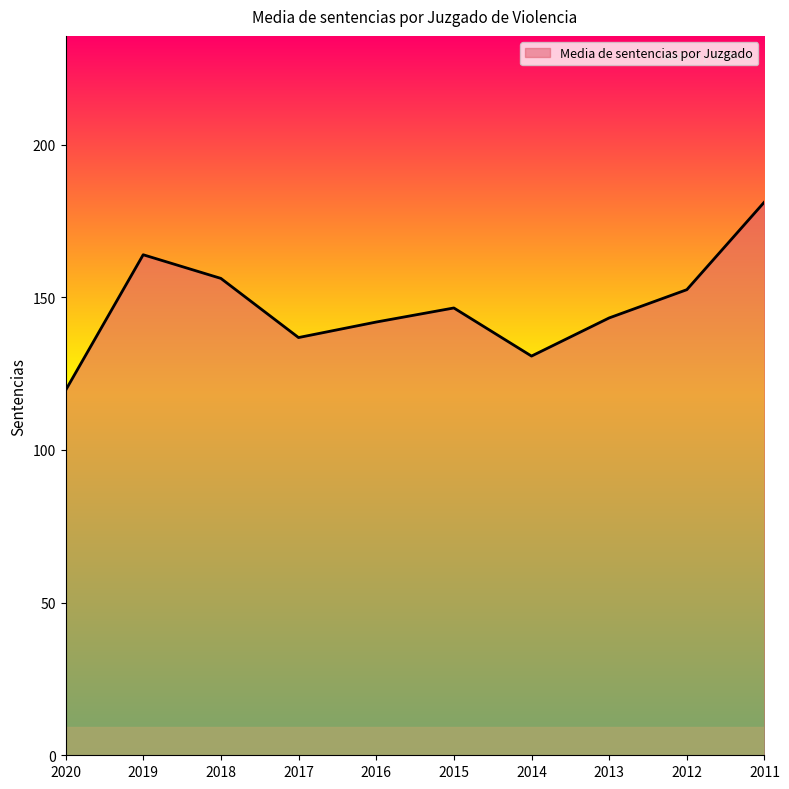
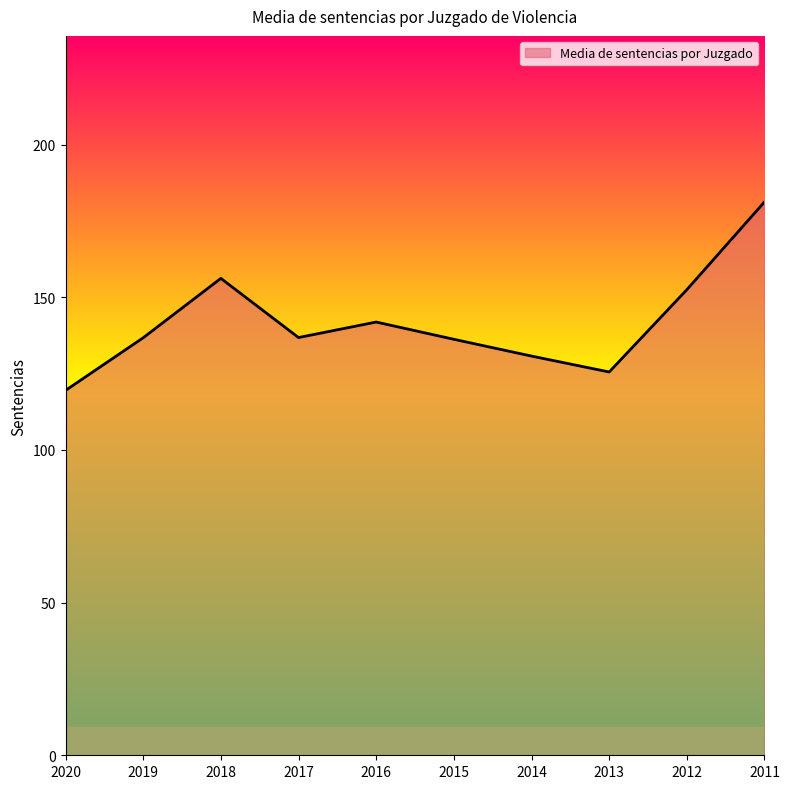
2019: 164 -> 137
2015: 147 -> 136
2013: 143 -> 126
